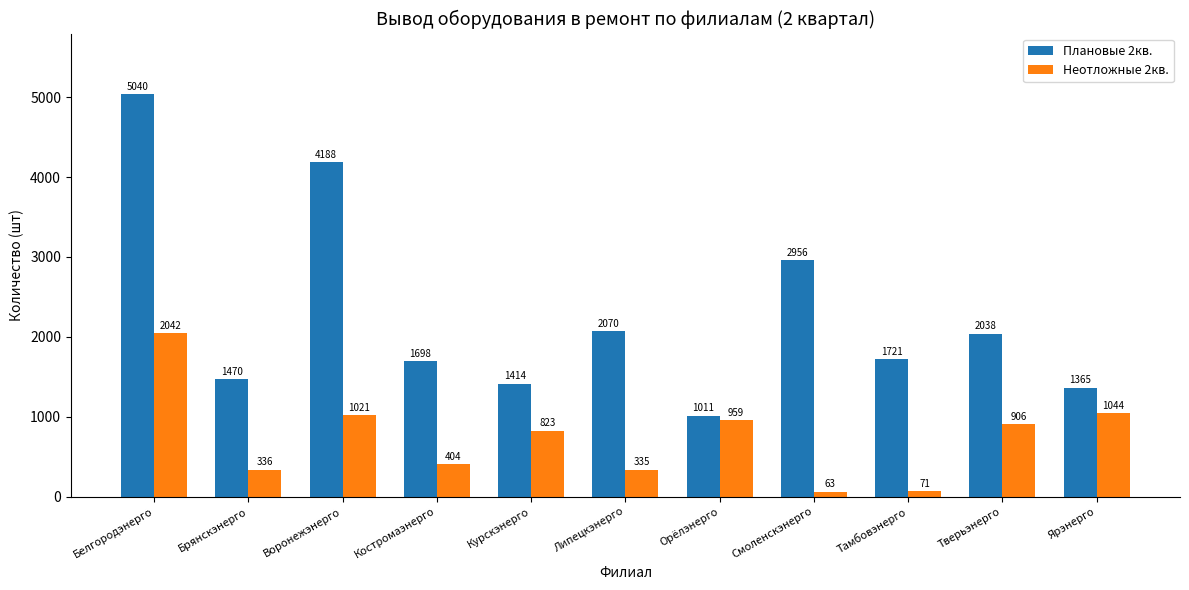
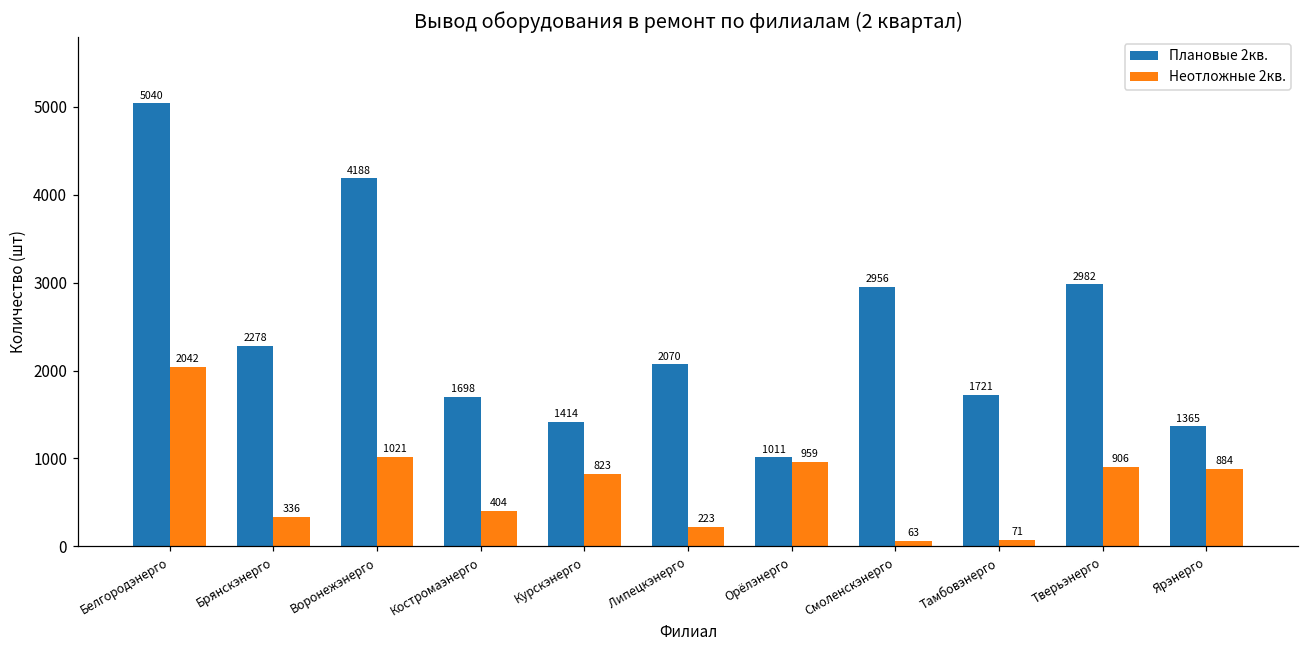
Плановые 2кв., Брянскэнерго: 1470 -> 2278
Неотложные 2кв., Липецкэнерго: 335 -> 223
Плановые 2кв., Тверьэнерго: 2038 -> 2982
Неотложные 2кв., Ярэнерго: 1044 -> 884
